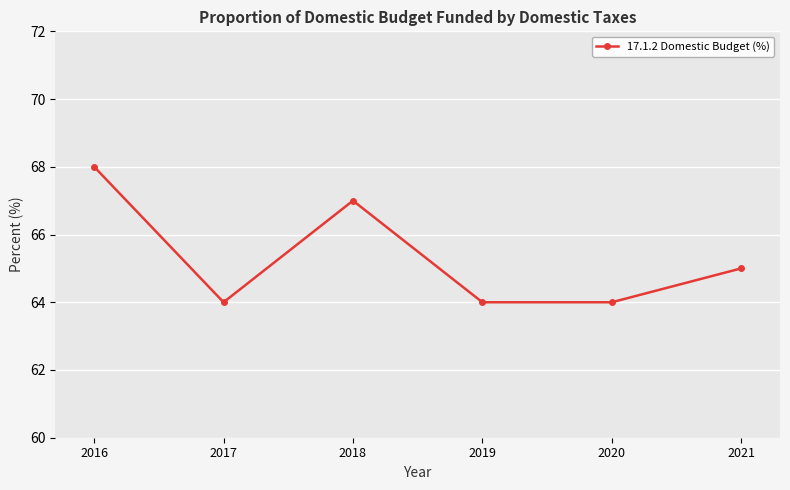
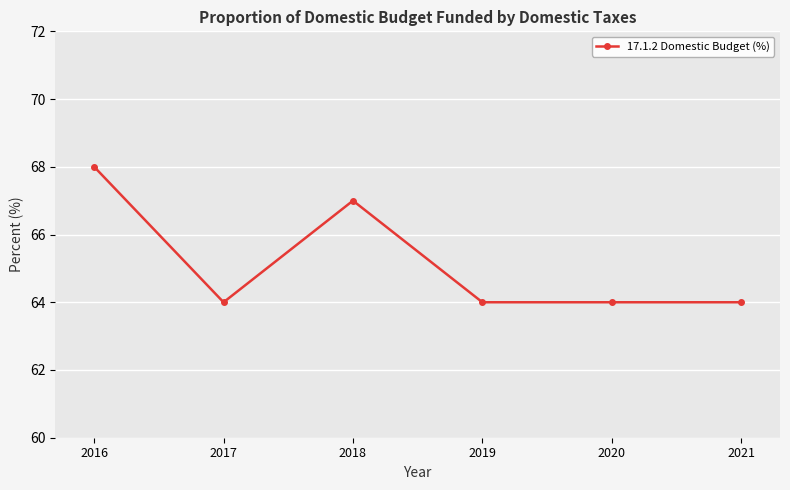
2021: 65 -> 64
